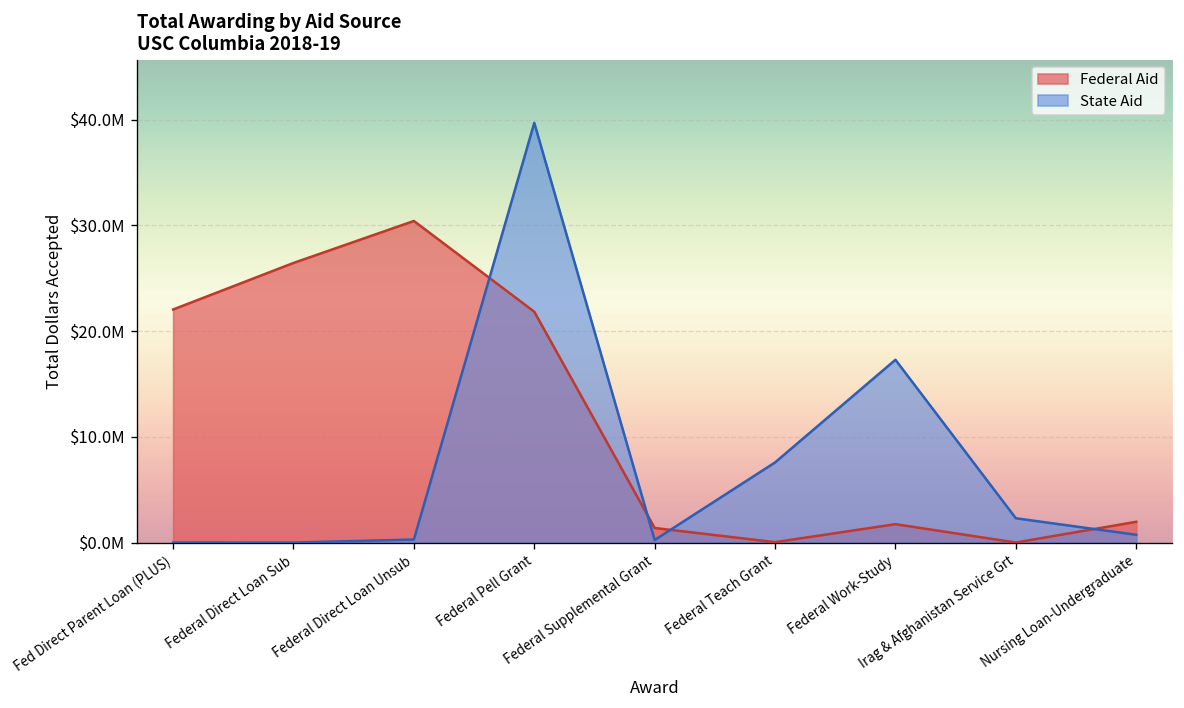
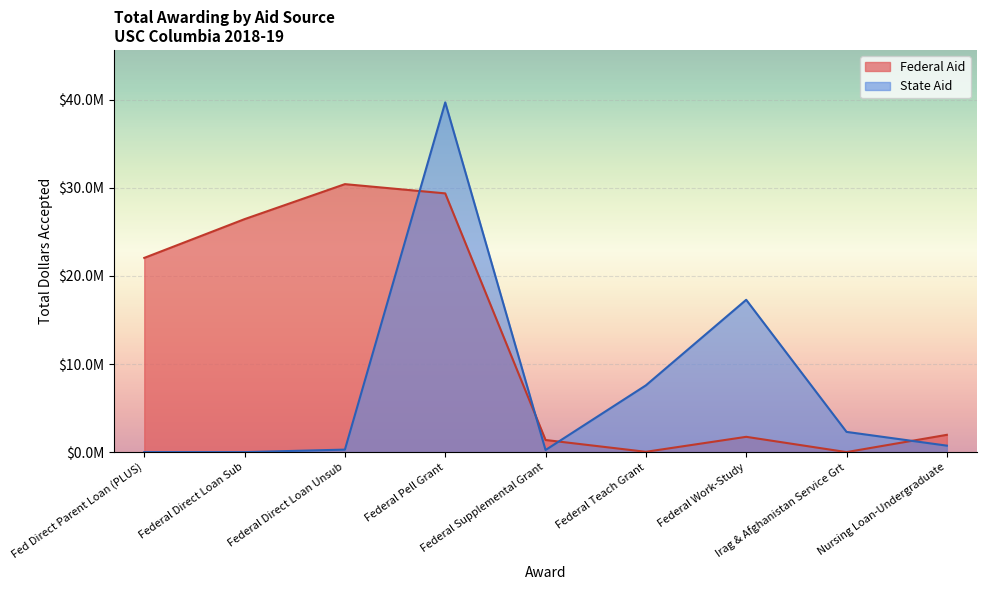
Federal Aid, Federal Pell Grant: $22000000 -> $29000000
